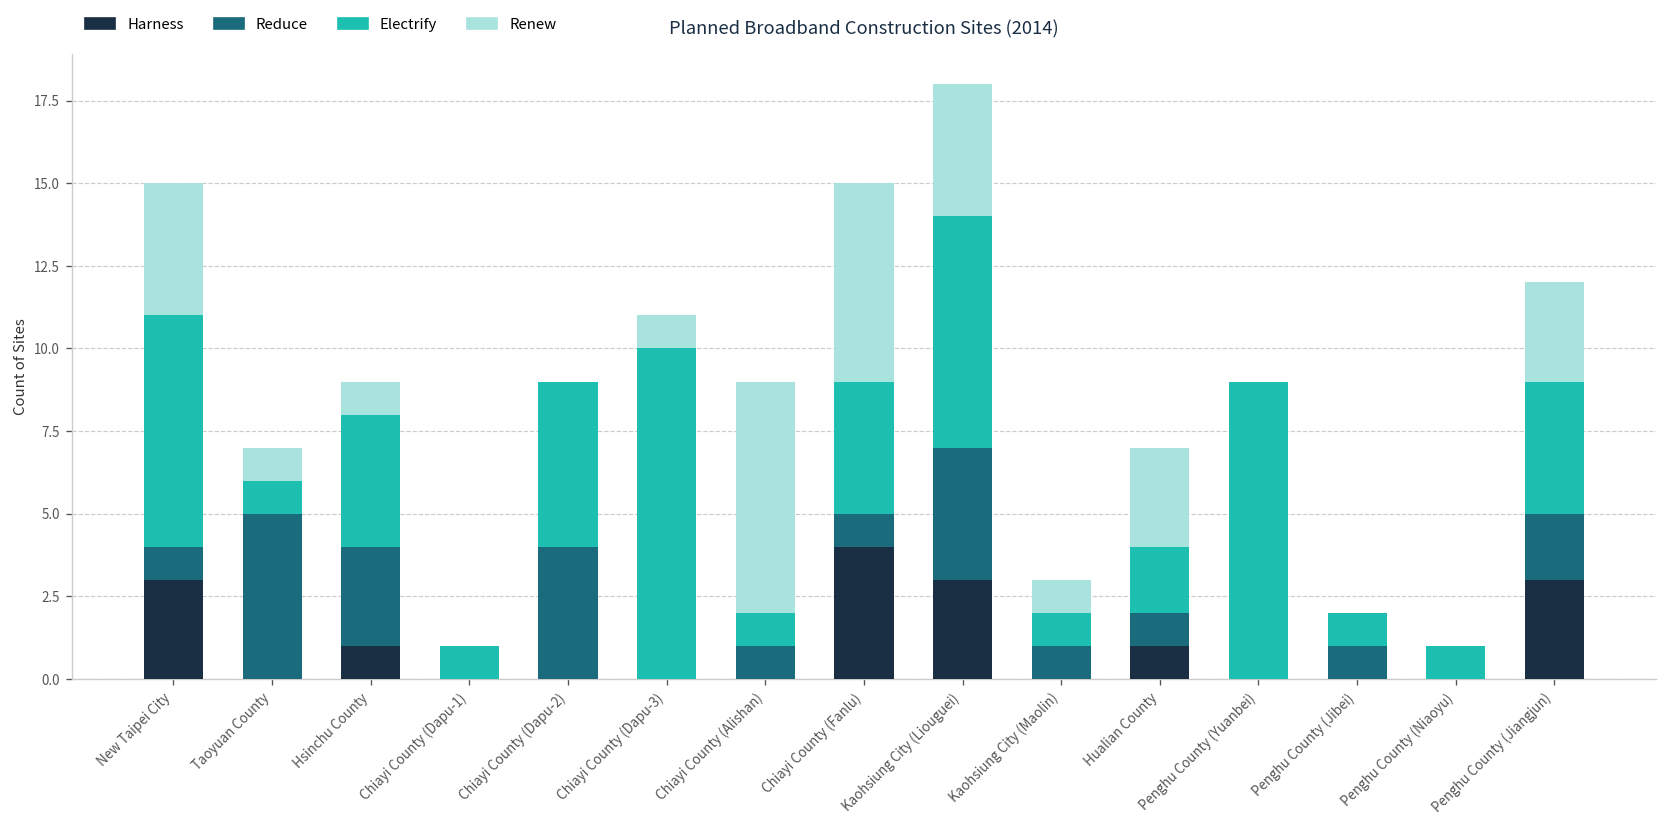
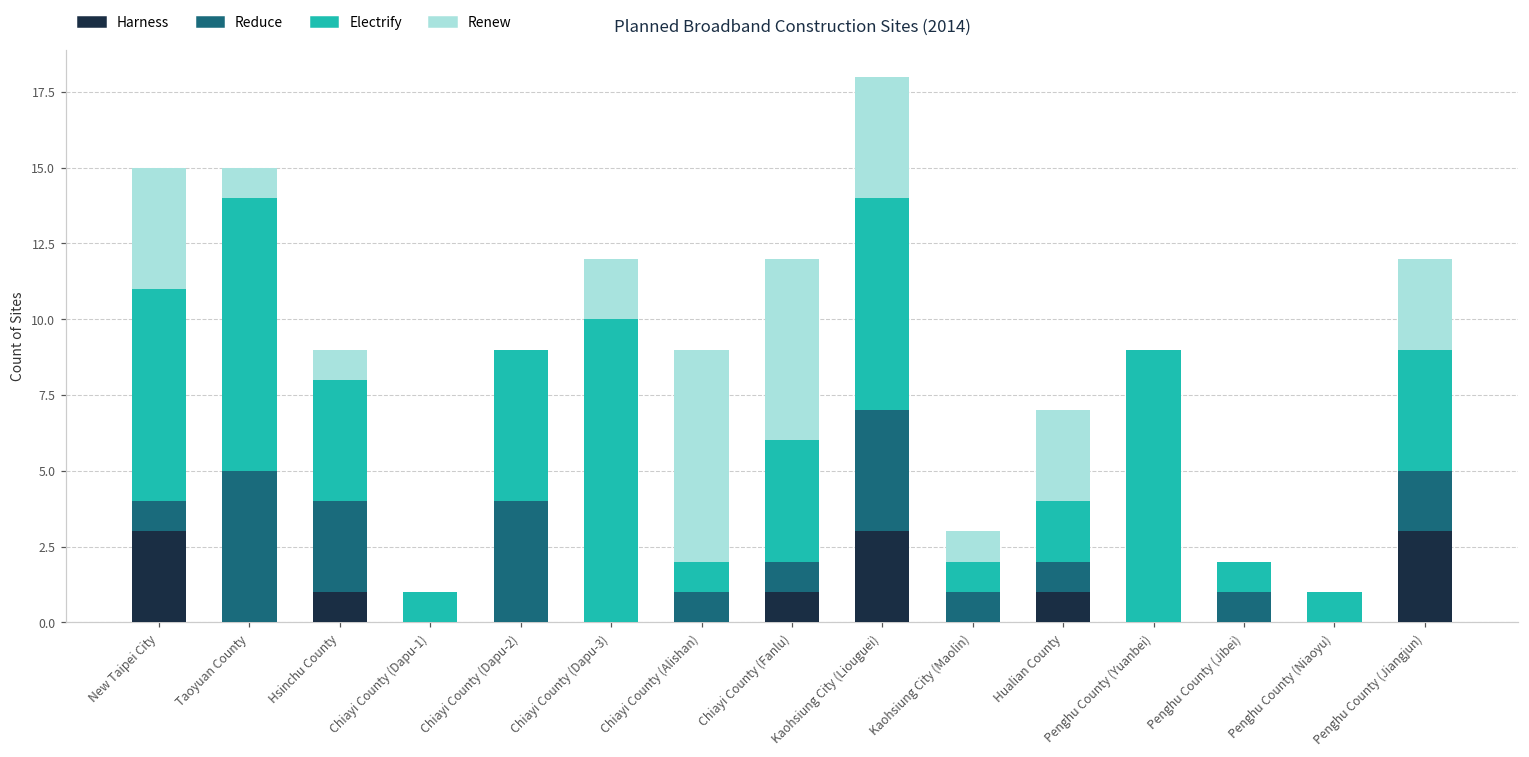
Electrify, Taoyuan County: 1 -> 9
Renew, Chiayi County (Dapu-3): 1 -> 2
Harness, Chiayi County (Fanlu): 4 -> 1
